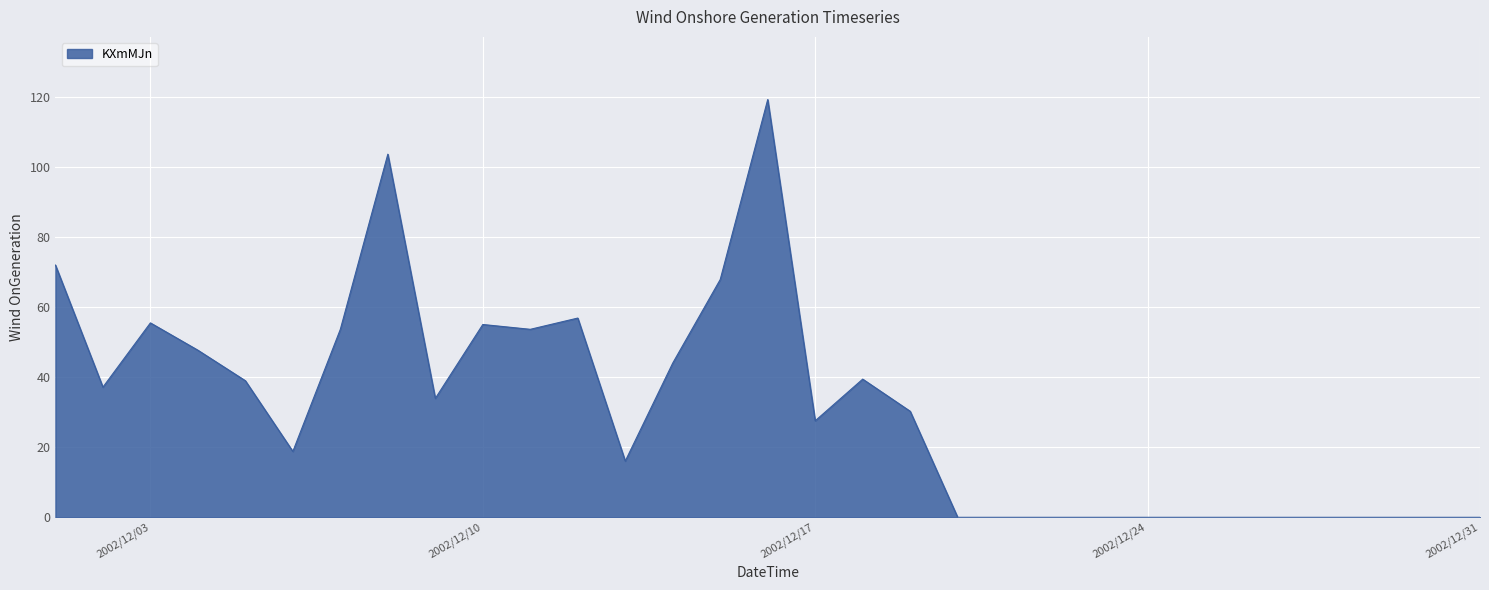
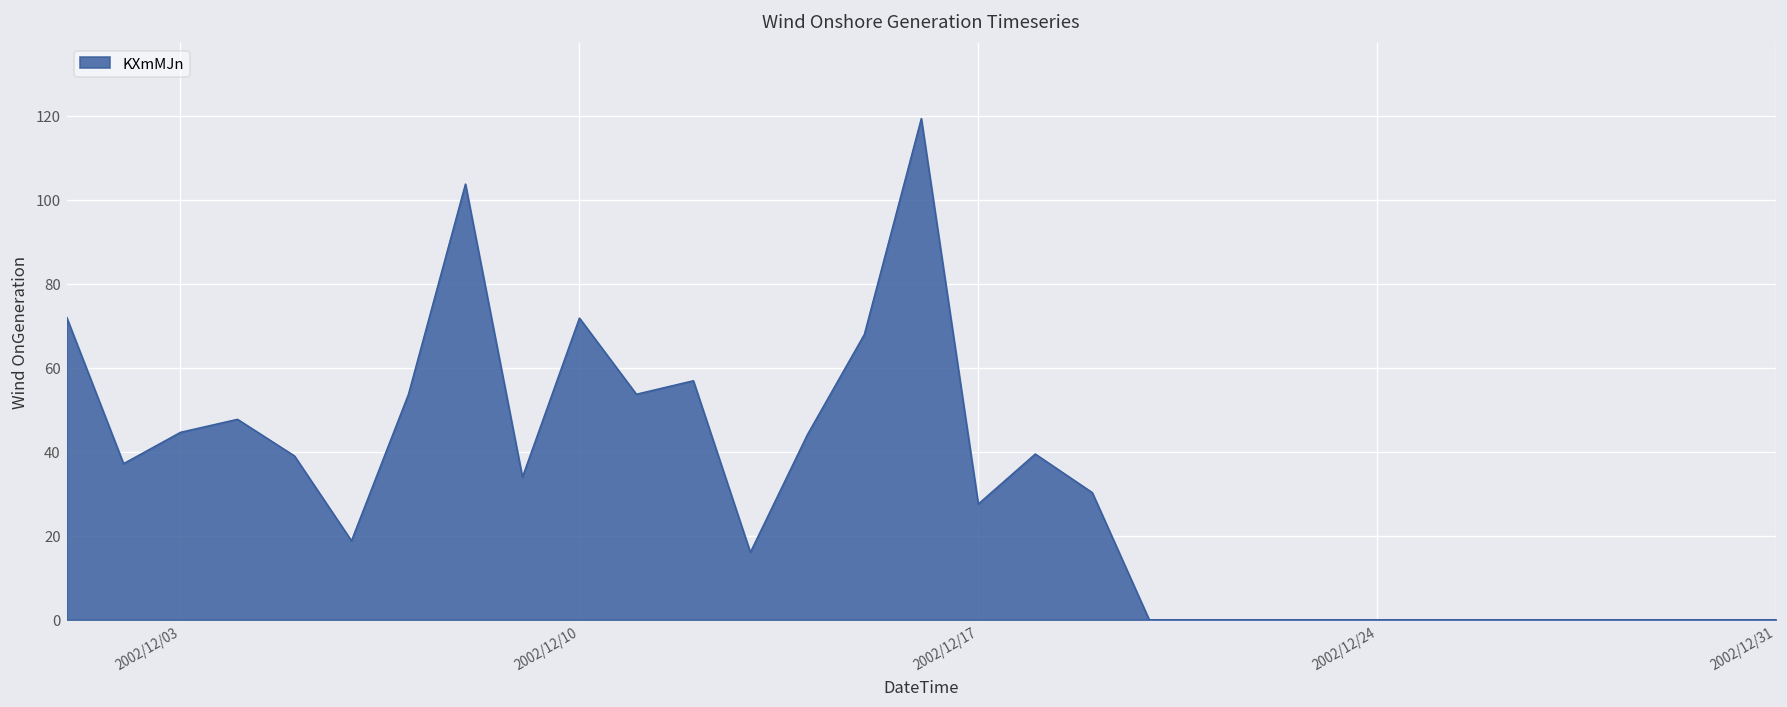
2002/12/03: 56 -> 45
2002/12/10: 55 -> 72
